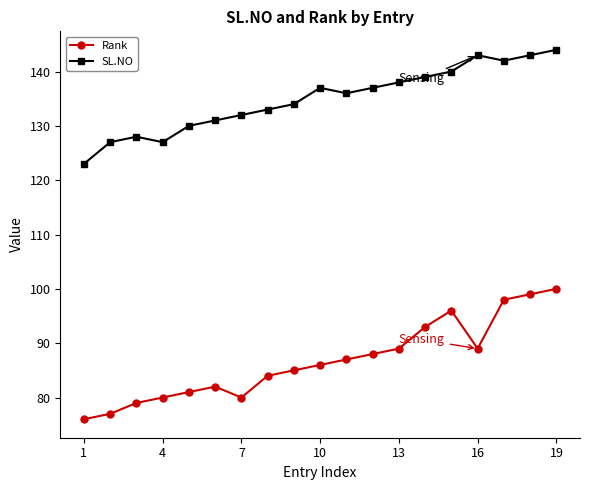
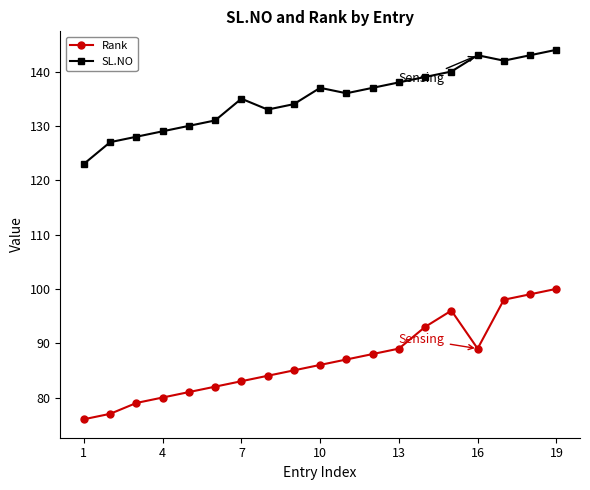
SL.NO, 4: 127 -> 129
Rank, 7: 80 -> 83
SL.NO, 7: 132 -> 135
